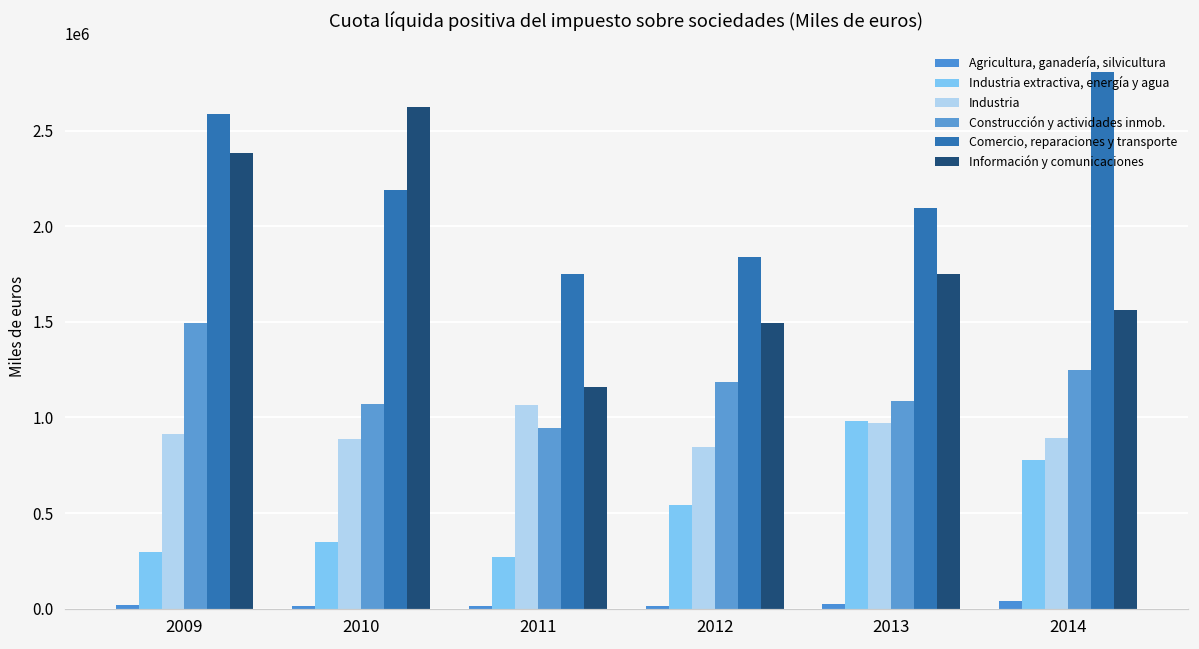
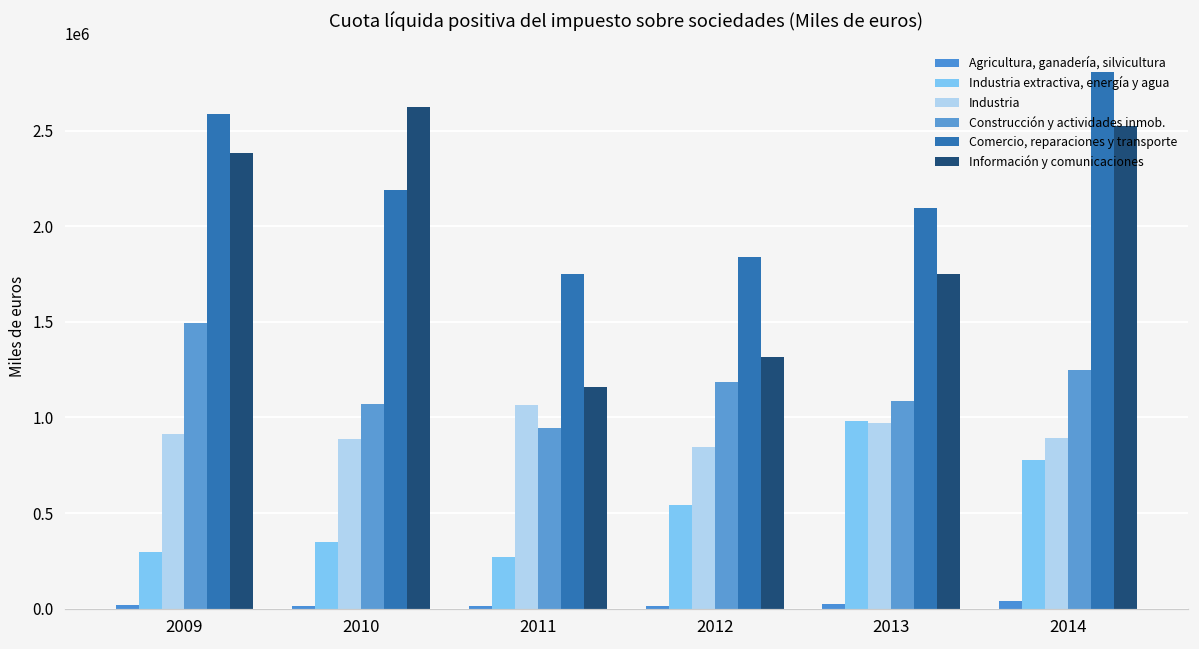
Información y comunicaciones, 2012: 1500000 -> 1320000
Información y comunicaciones, 2014: 1560000 -> 2530000
